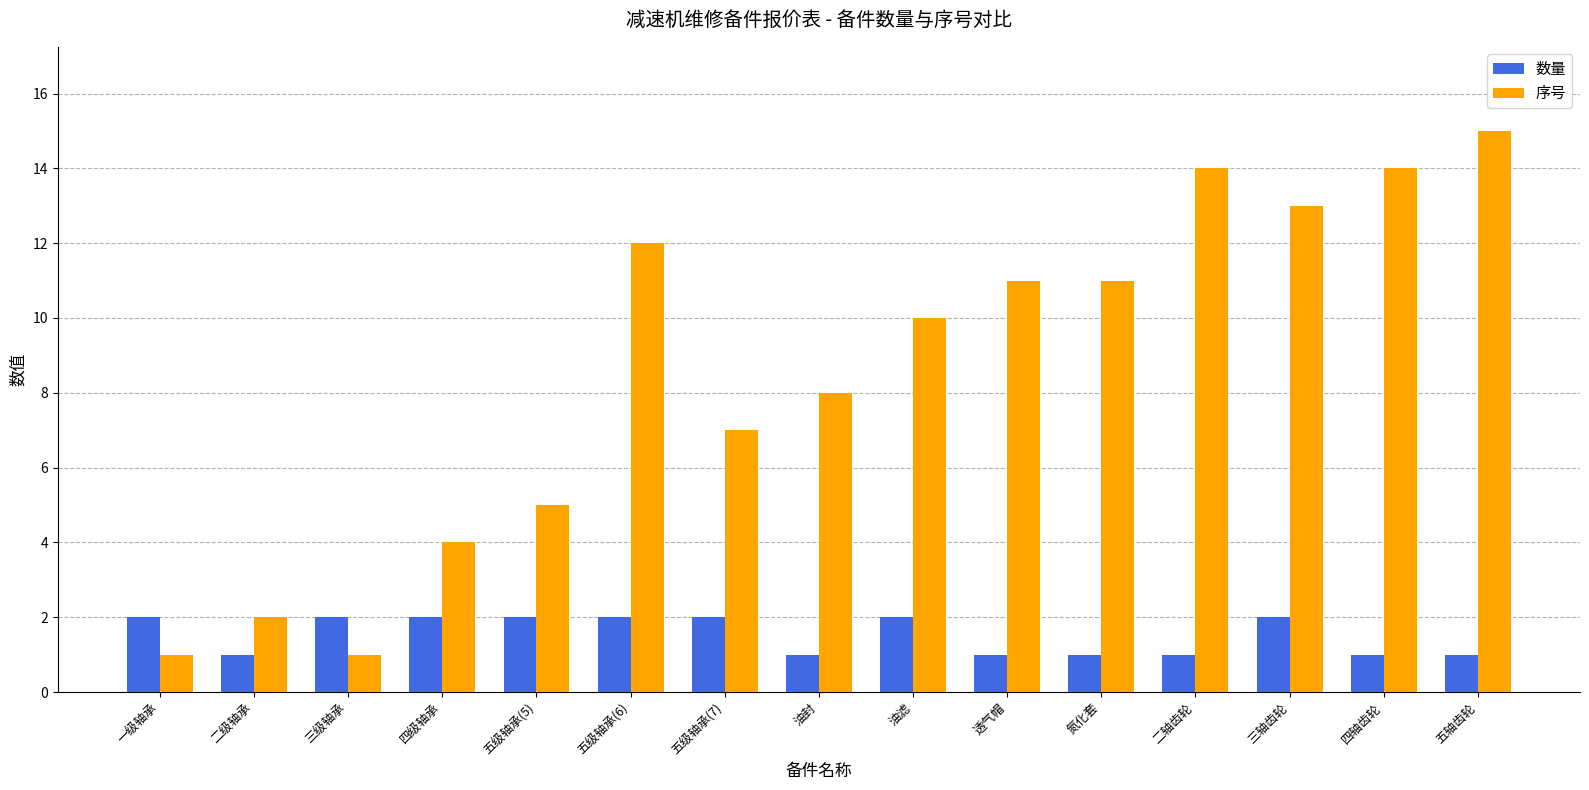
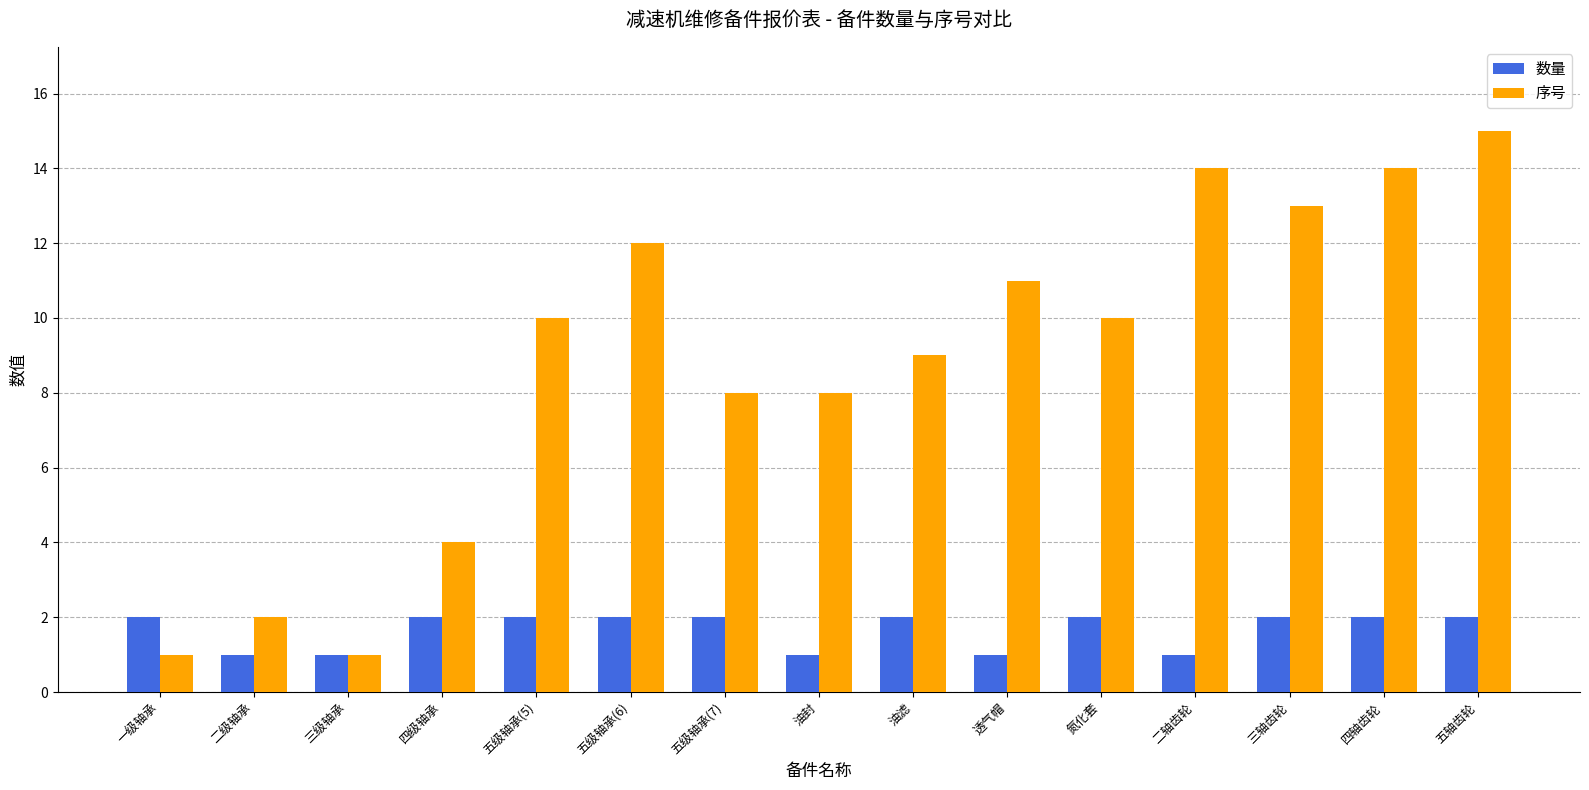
数量, 三级轴承: 2 -> 1
序号, 五级轴承(5): 5 -> 10
序号, 五级轴承(7): 7 -> 8
序号, 油滤: 10 -> 9
数量, 氮化套: 1 -> 2
序号, 氮化套: 11 -> 10
数量, 四轴齿轮: 1 -> 2
数量, 五轴齿轮: 1 -> 2
